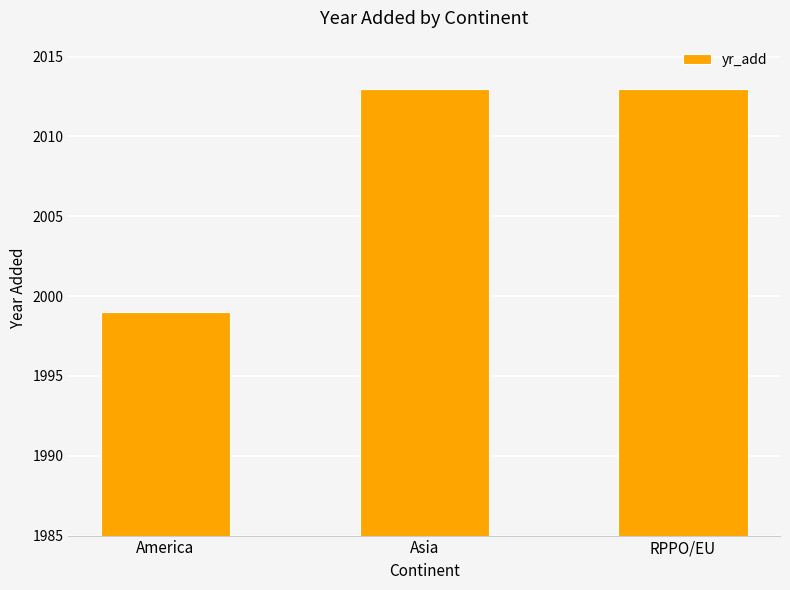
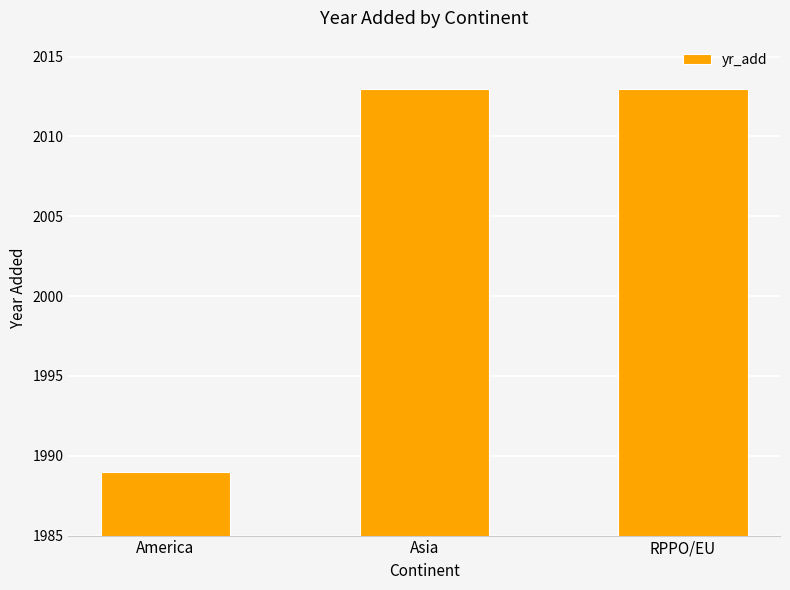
America: 1999 -> 1989
